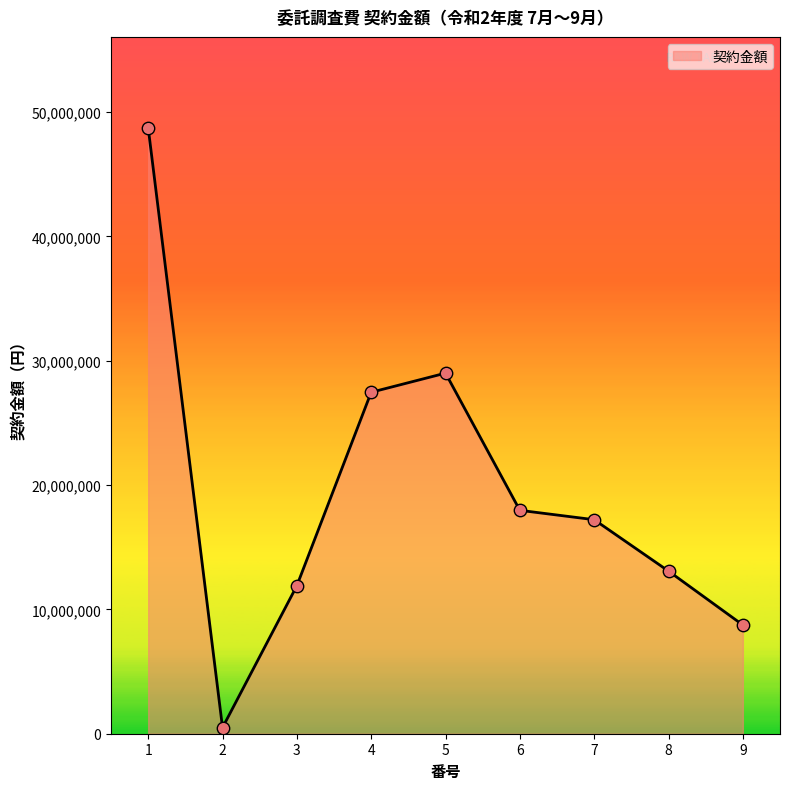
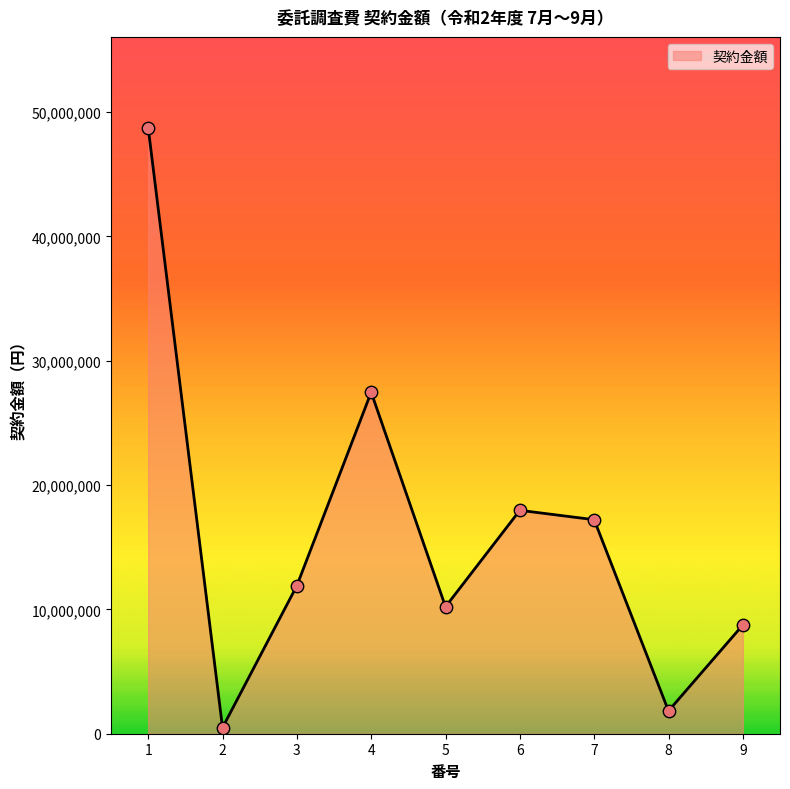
5: 29,000,000 -> 10,200,000
8: 13,100,000 -> 1,800,000
